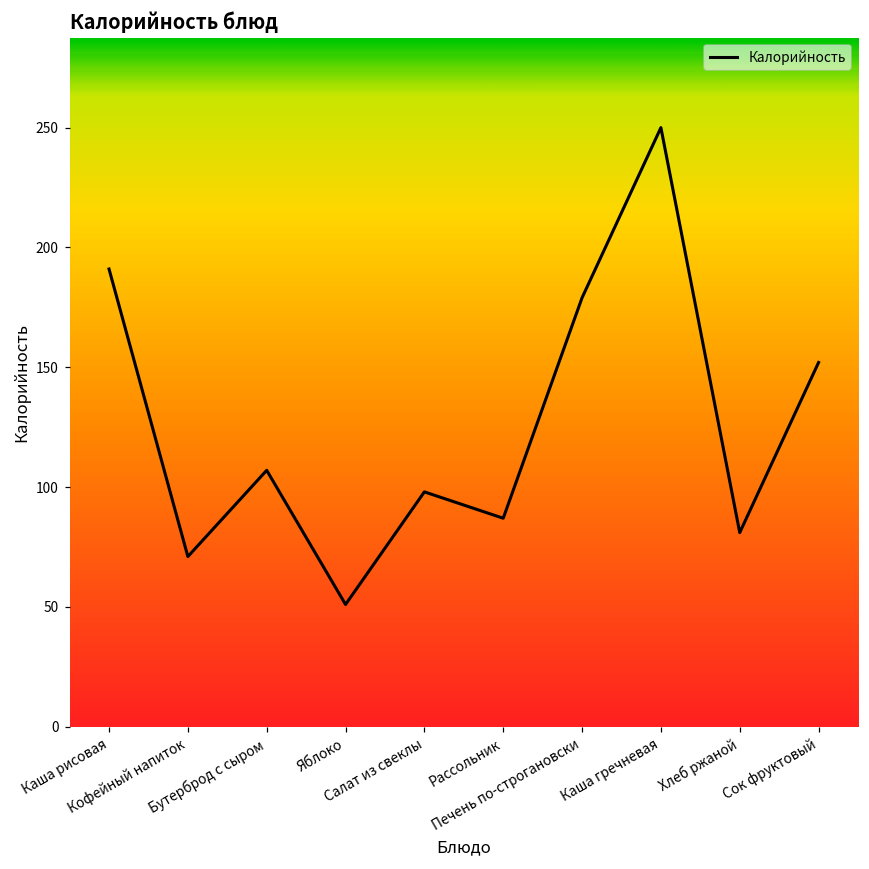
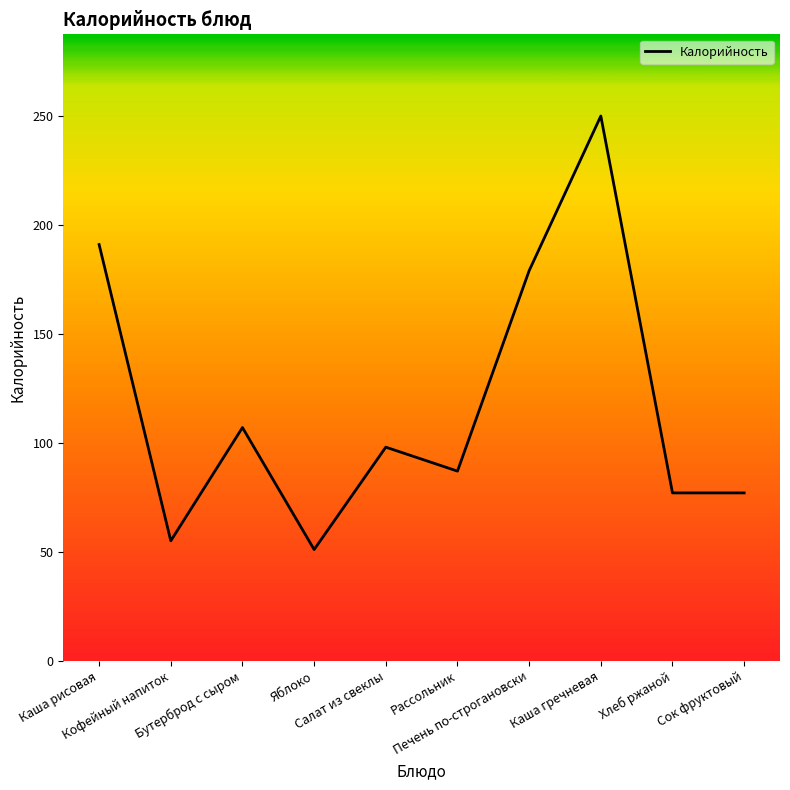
Кофейный напиток: 71 -> 55
Хлеб ржаной: 81 -> 77
Сок фруктовый: 152 -> 77
